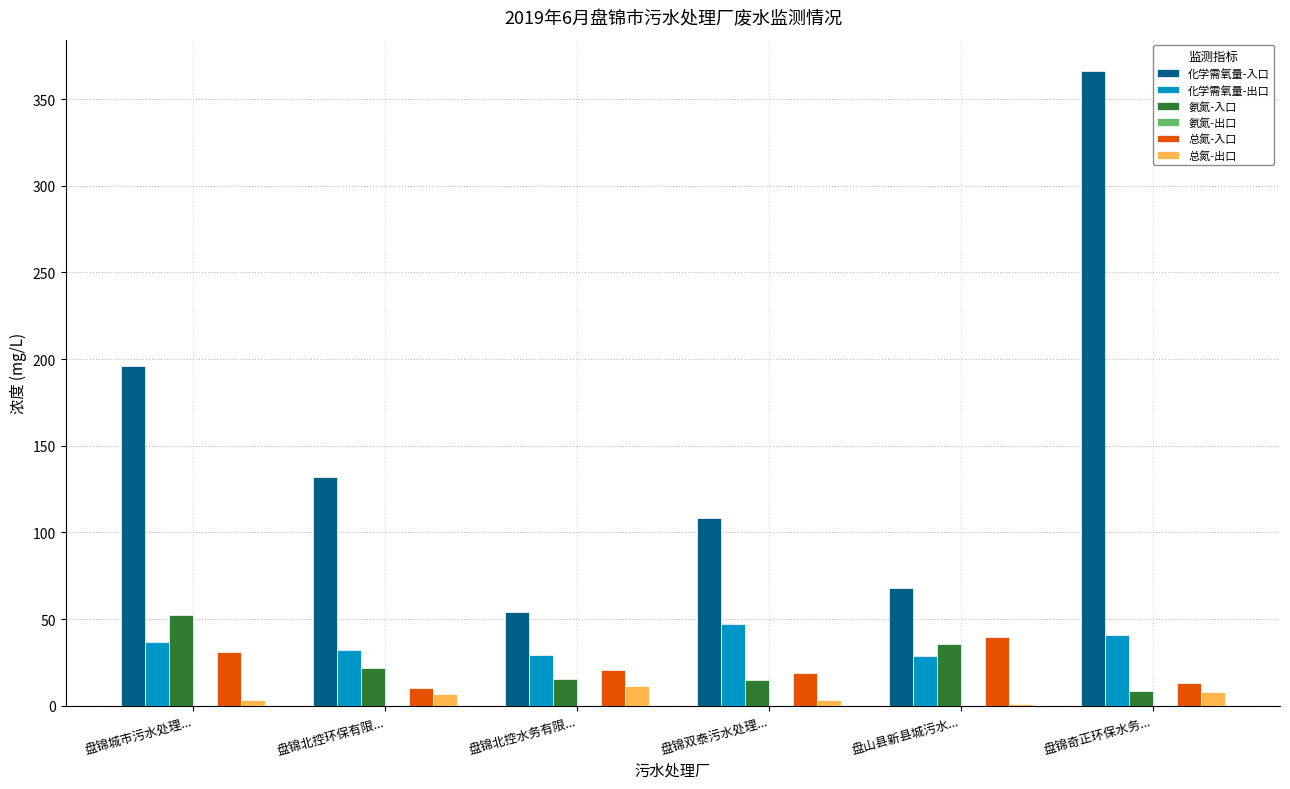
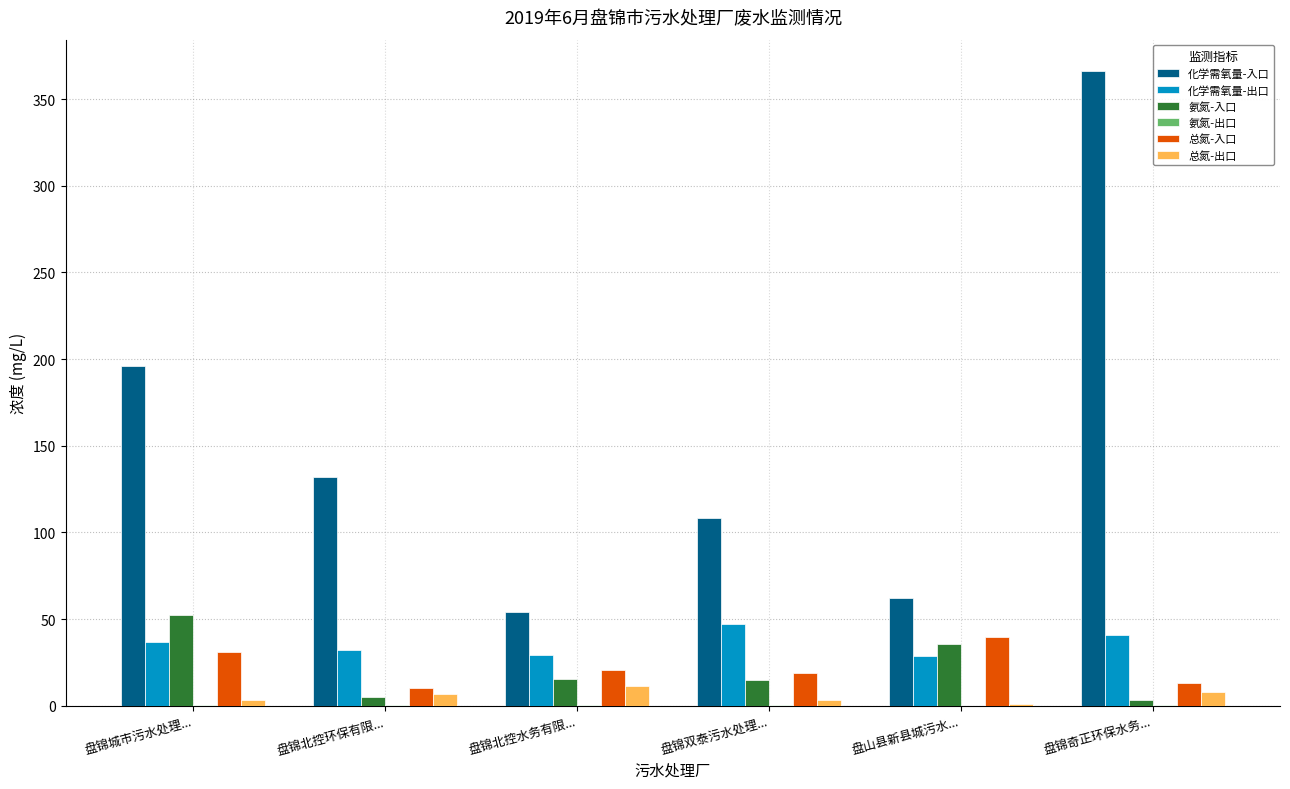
氨氮-入口, 盘锦北控环保有限...: 22 -> 5
化学需氧量-入口, 盘山县新县城污水...: 68 -> 62
氨氮-入口, 盘锦奇正环保水务...: 8 -> 3
